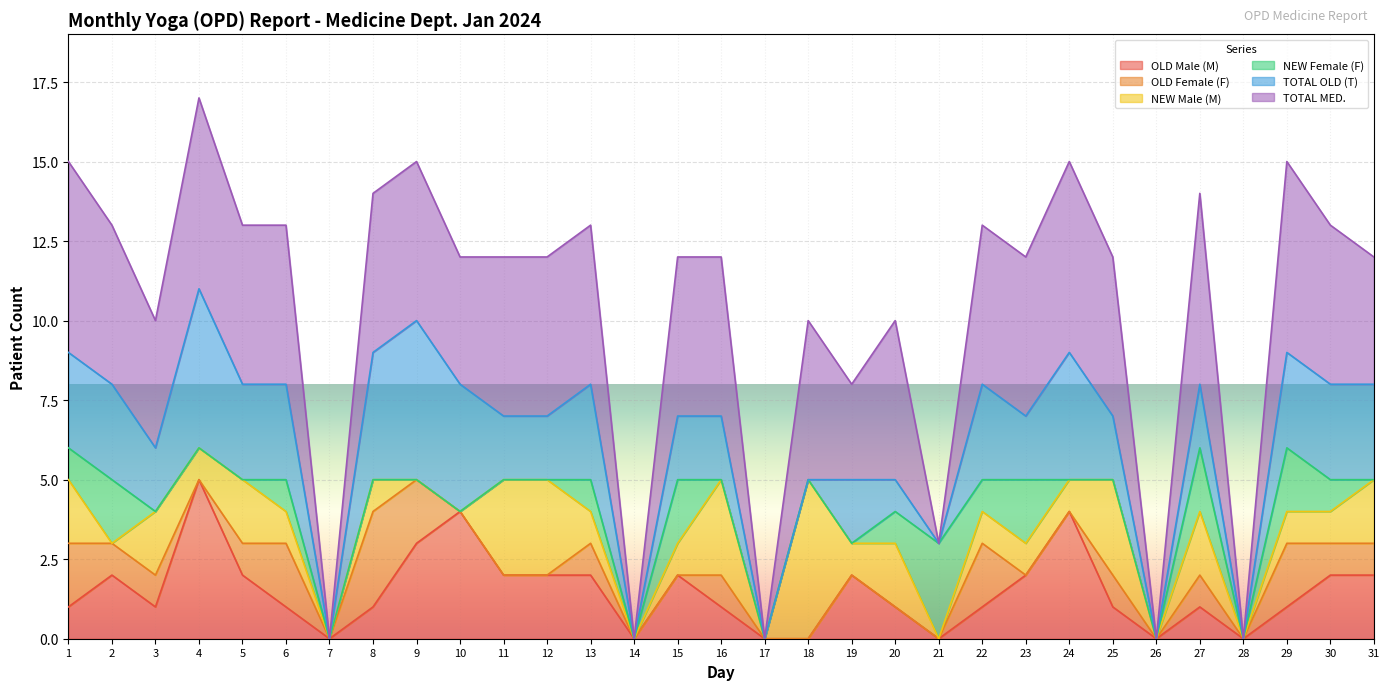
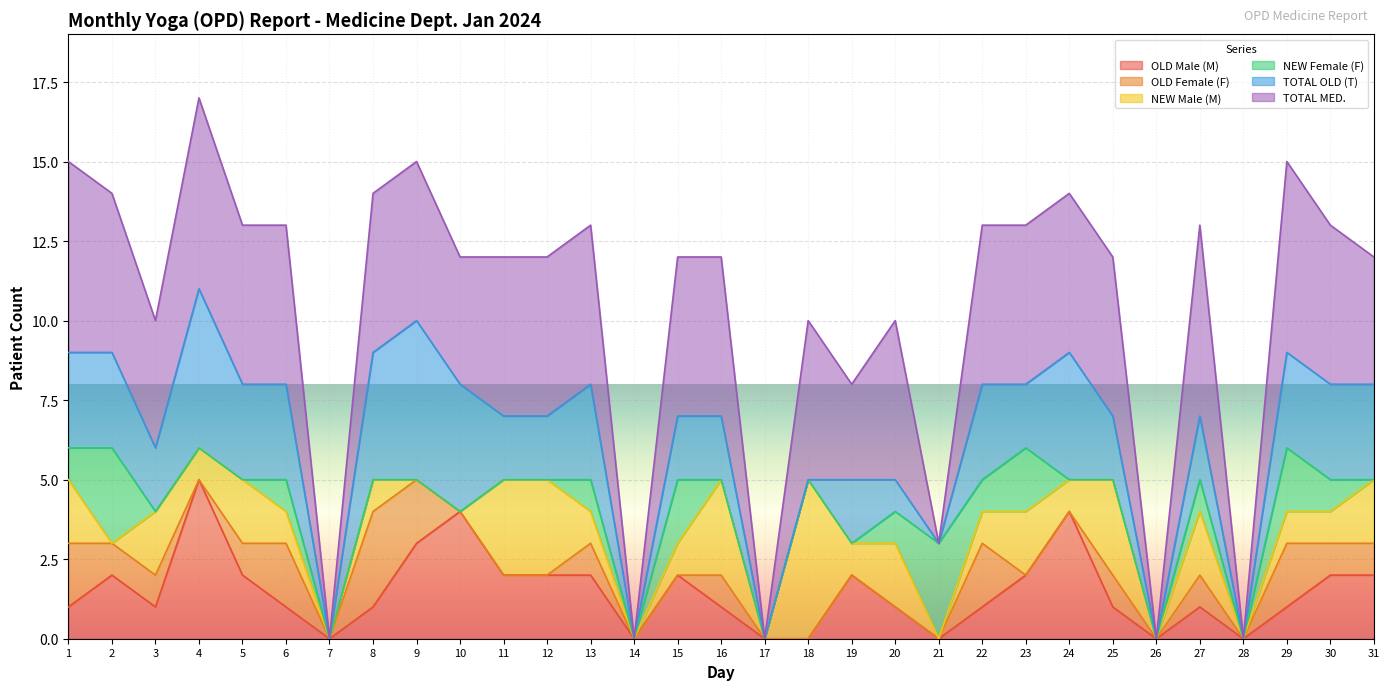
NEW Female (F), 2: 2 -> 3
NEW Male (M), 23: 1 -> 2
TOTAL MED., 24: 6 -> 5
NEW Female (F), 27: 2 -> 1
